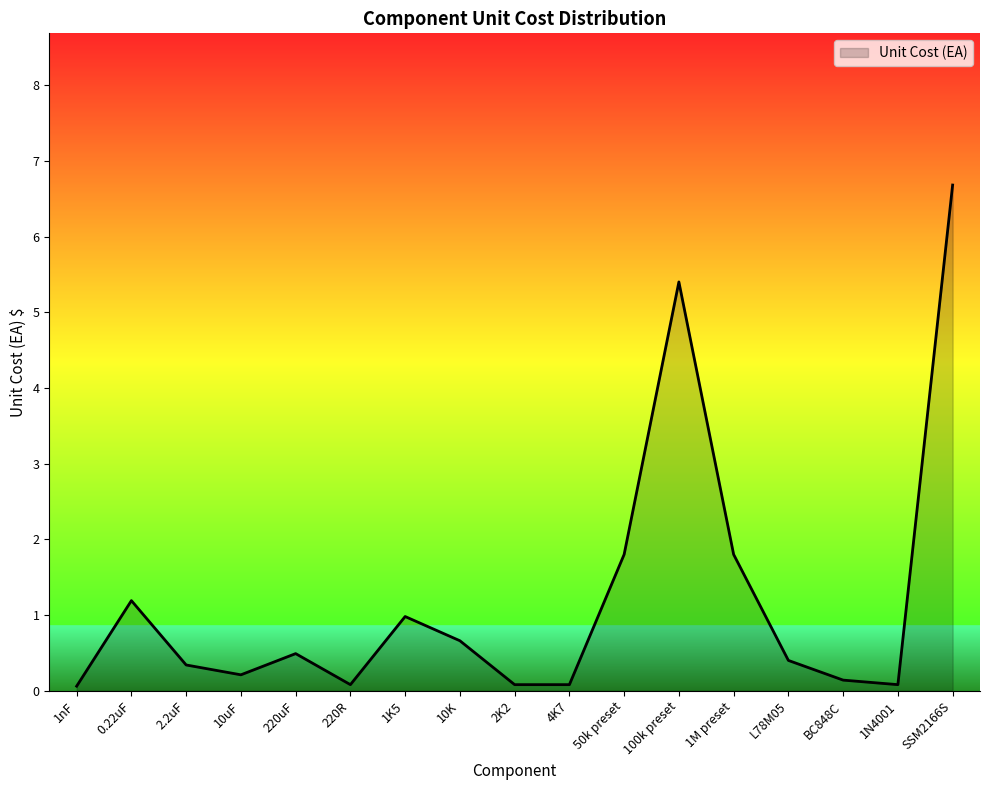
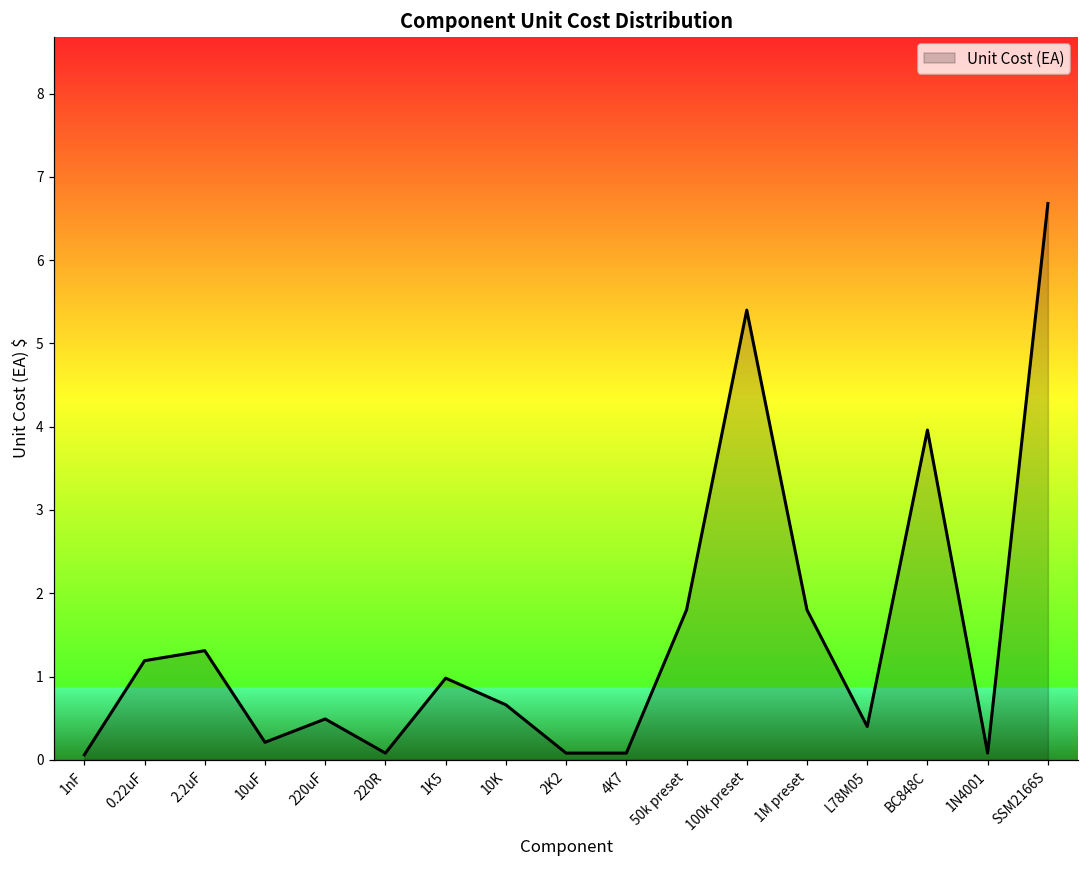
2.2uF: 0.3 -> 1.3
BC848C: 0.1 -> 4.0
